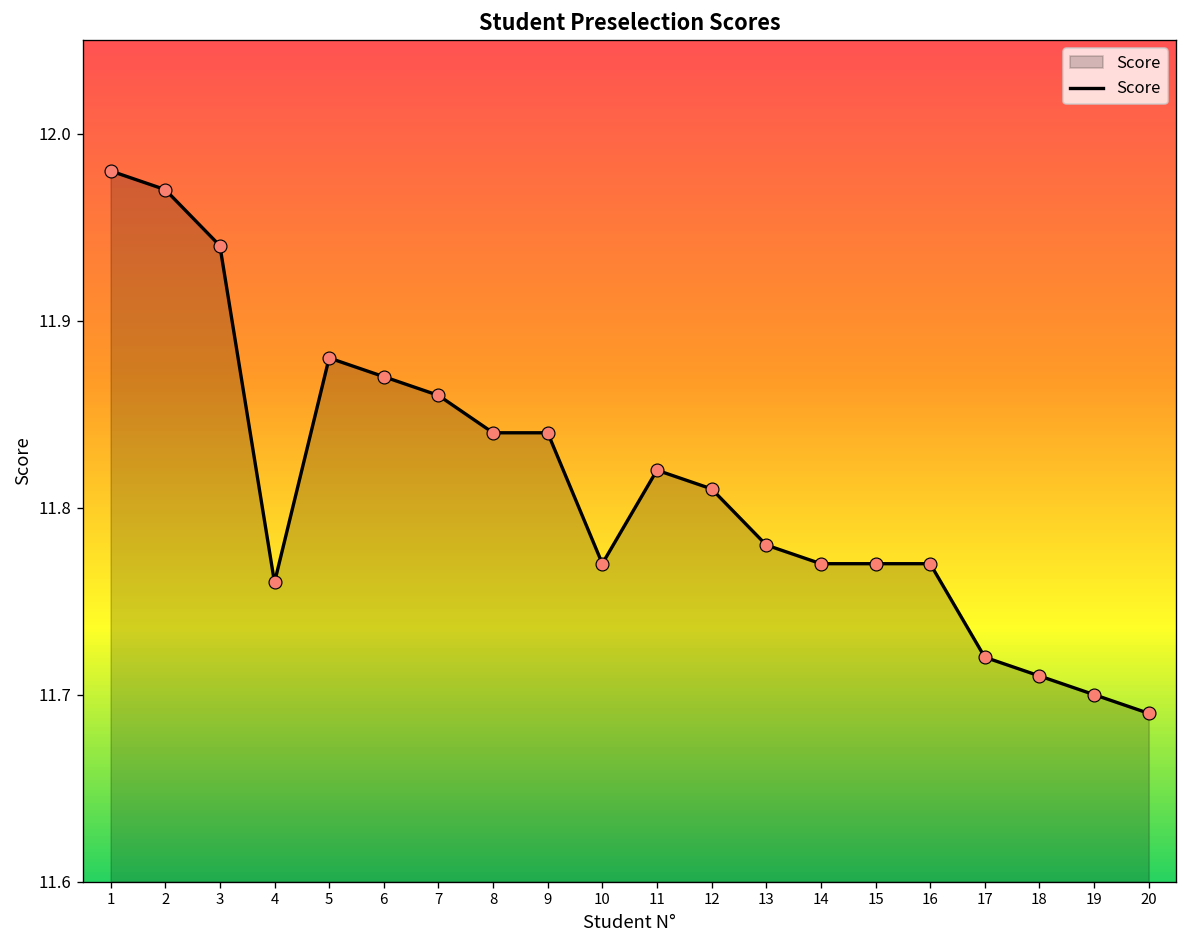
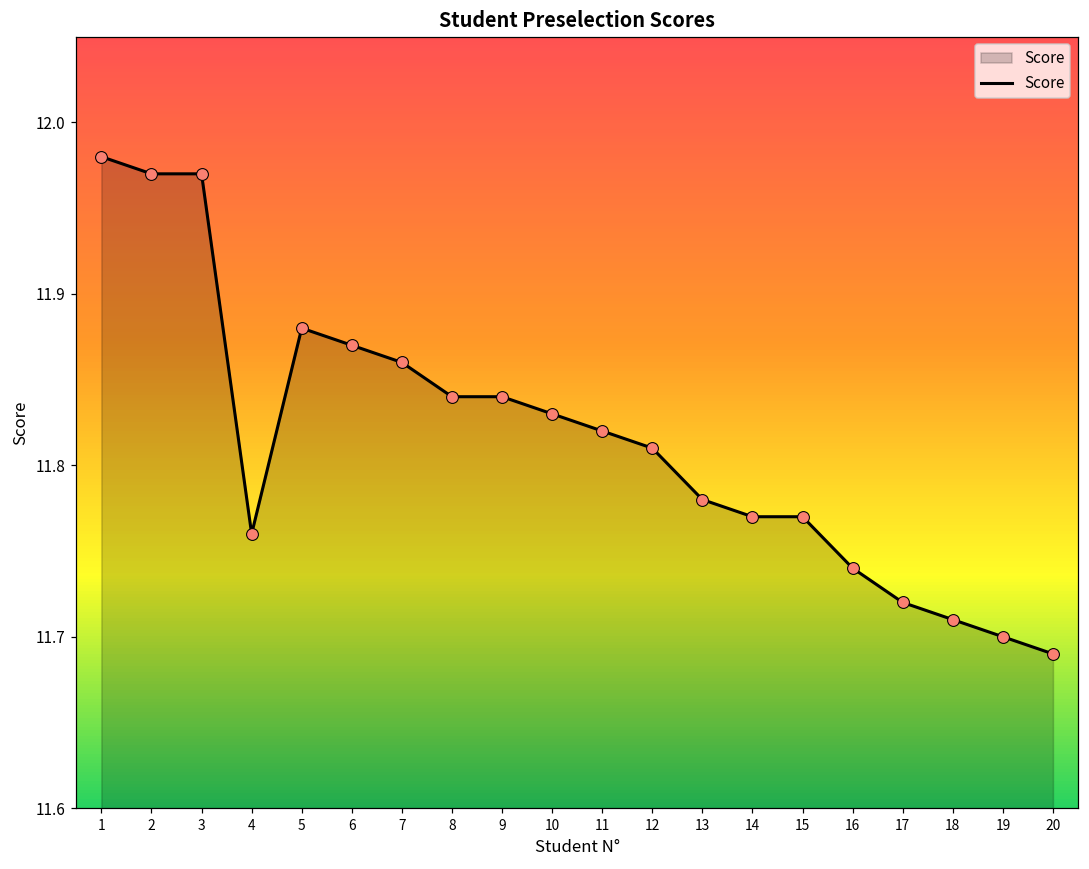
3: 11.94 -> 11.97
10: 11.77 -> 11.83
16: 11.77 -> 11.74
